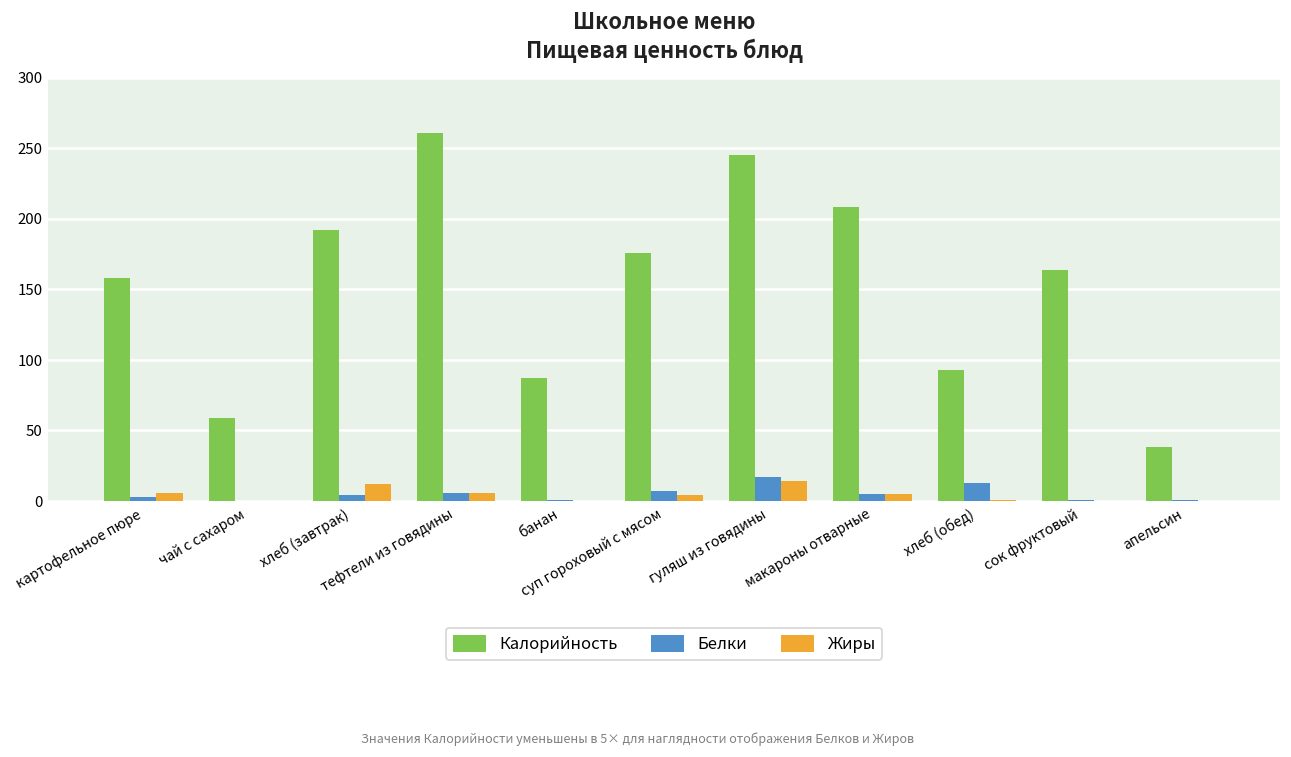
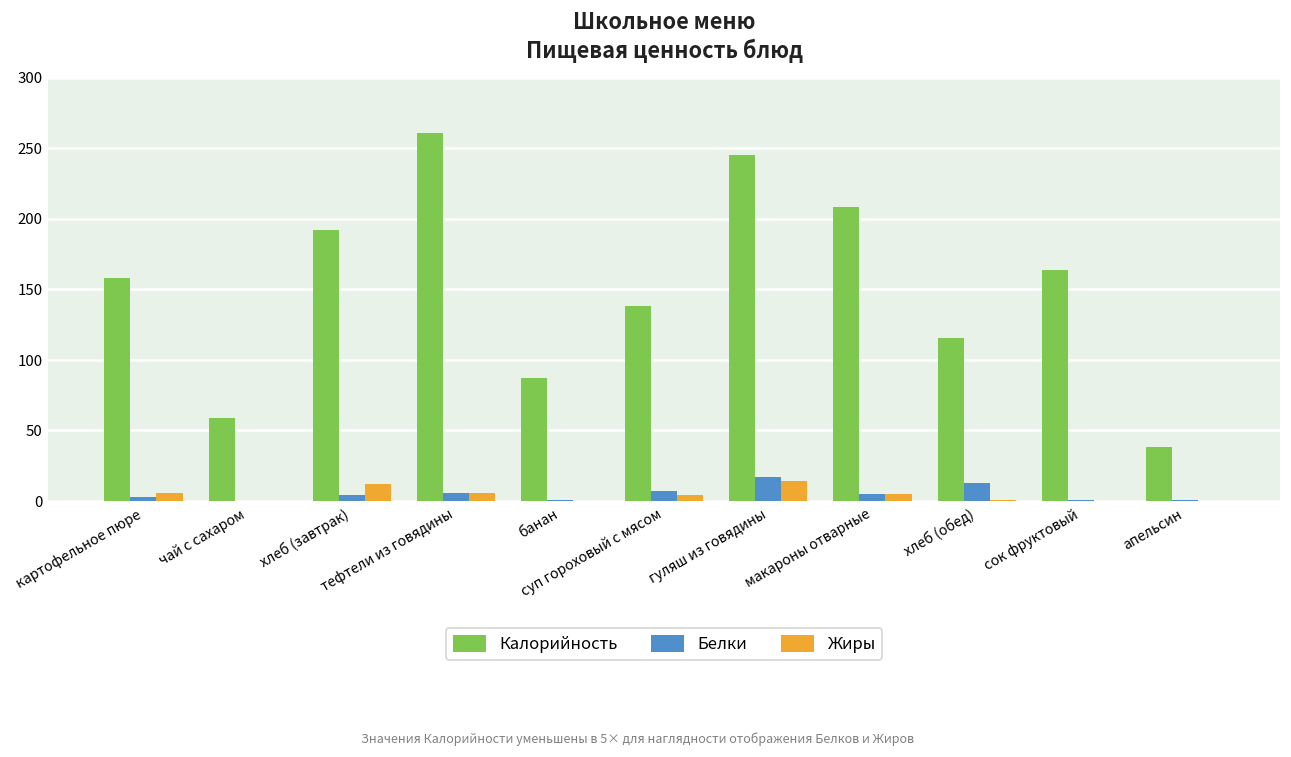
Калорийность, суп гороховый с мясом: 176 -> 138
Калорийность, хлеб (обед): 93 -> 116
